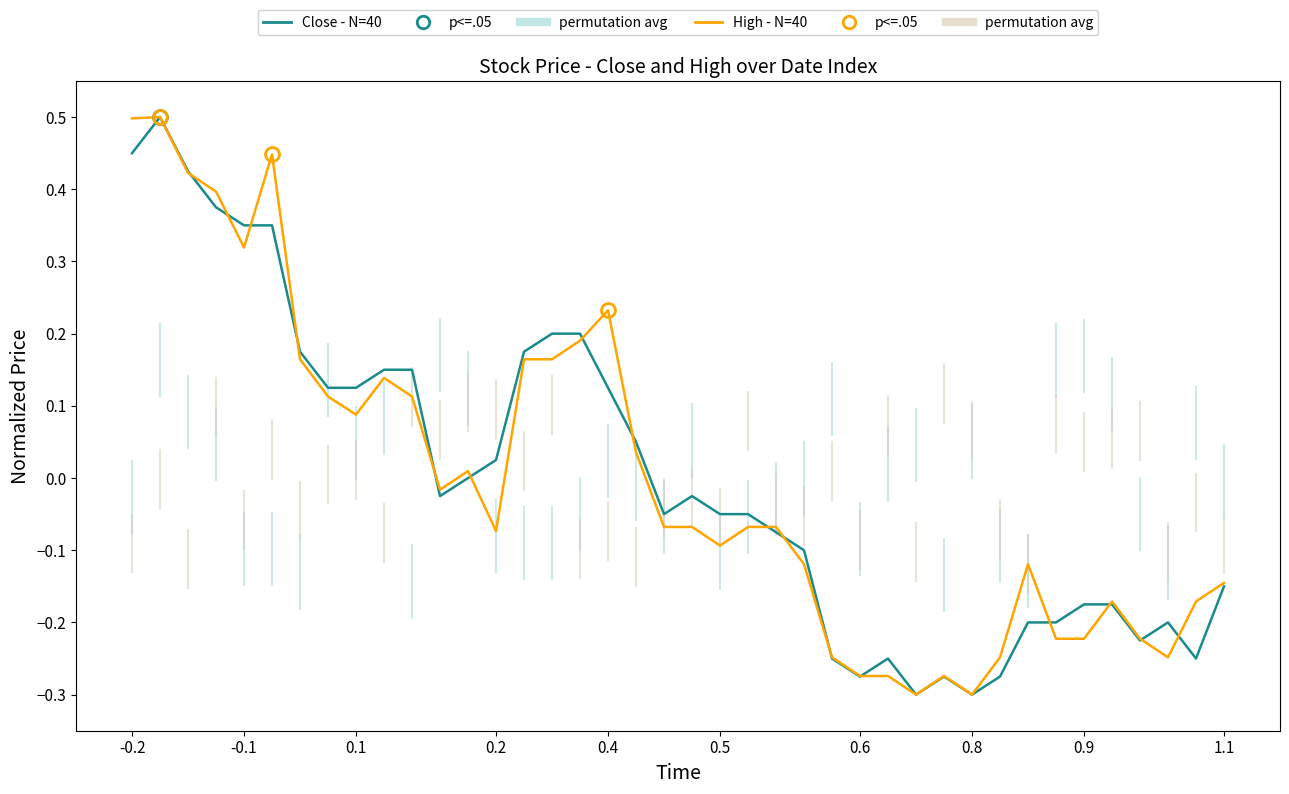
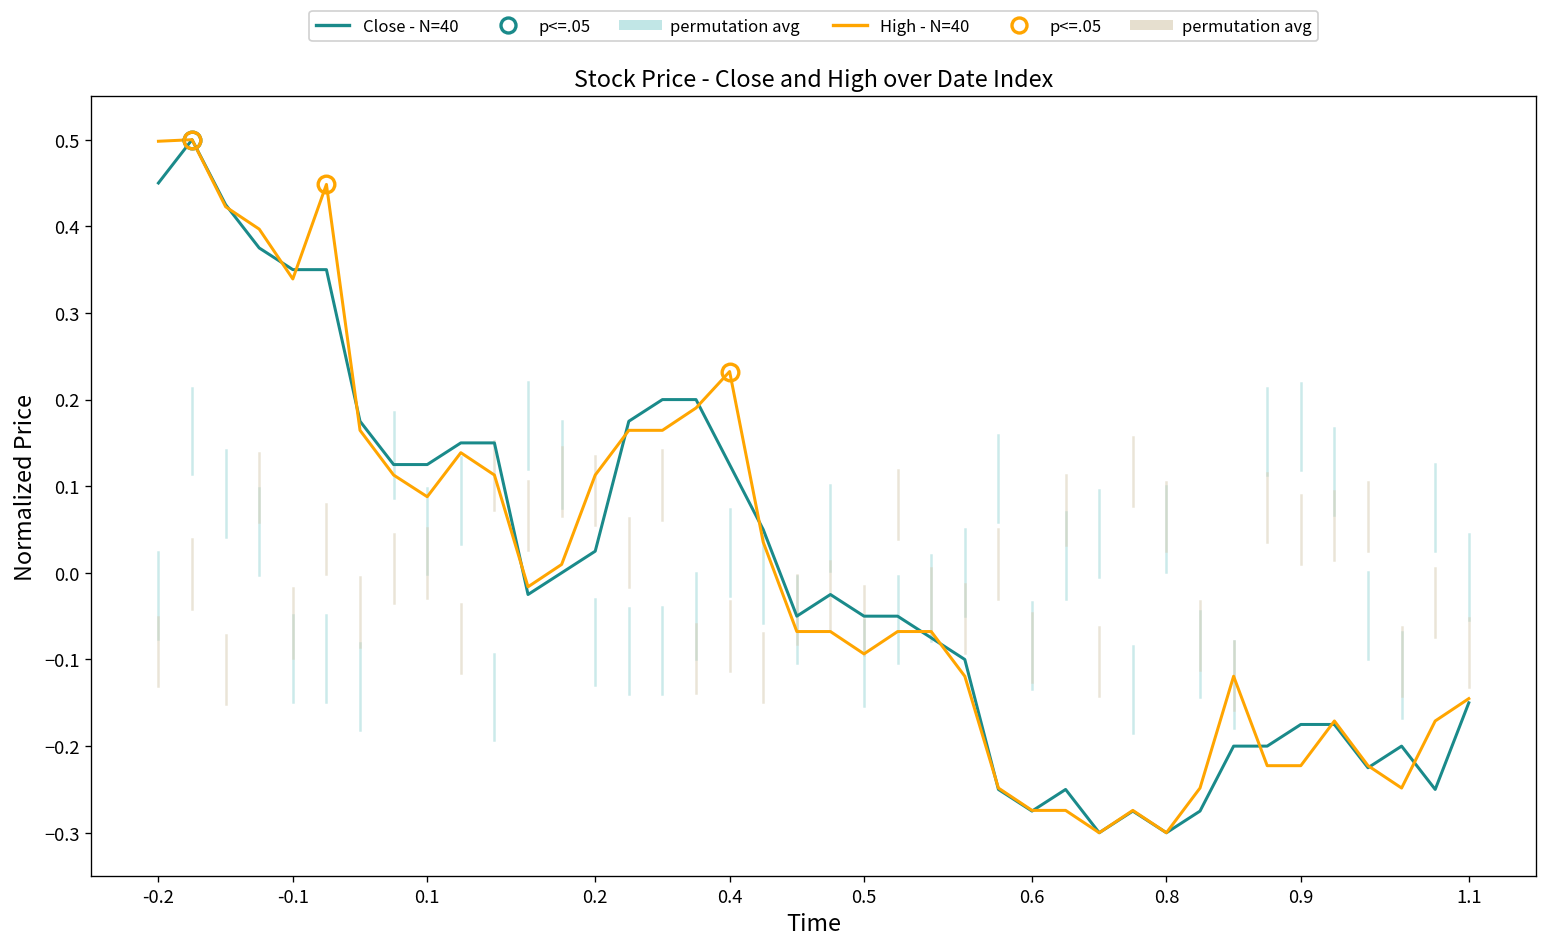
High - N=40, -0.1: 0.32 -> 0.34
High - N=40, 0.2: -0.07 -> 0.11
